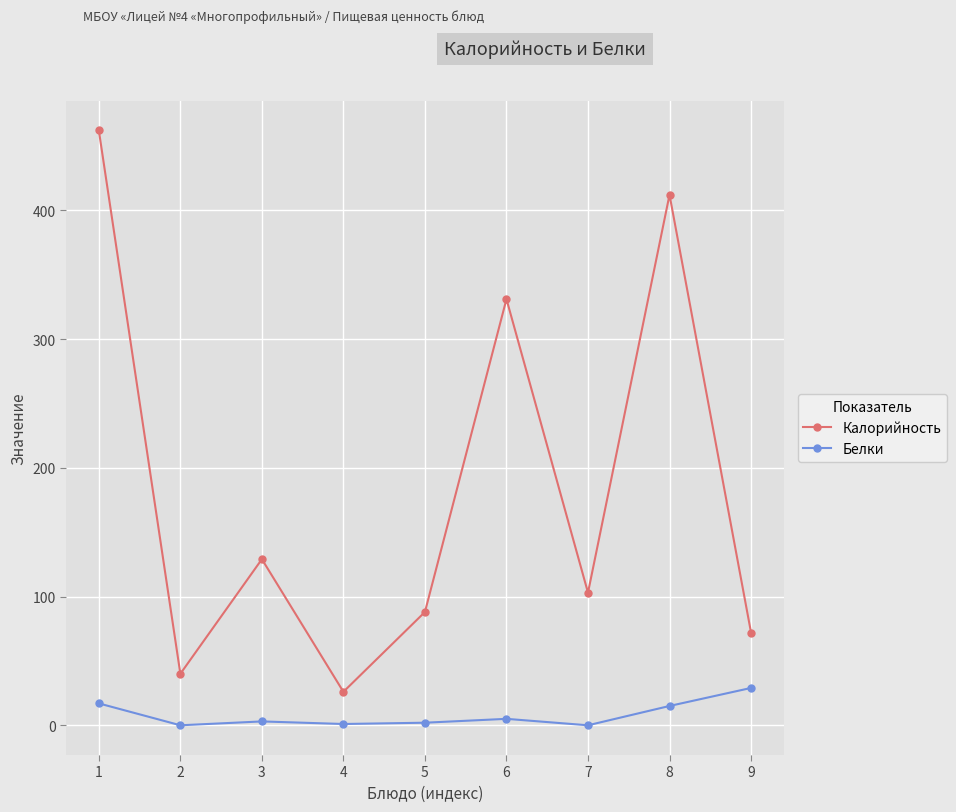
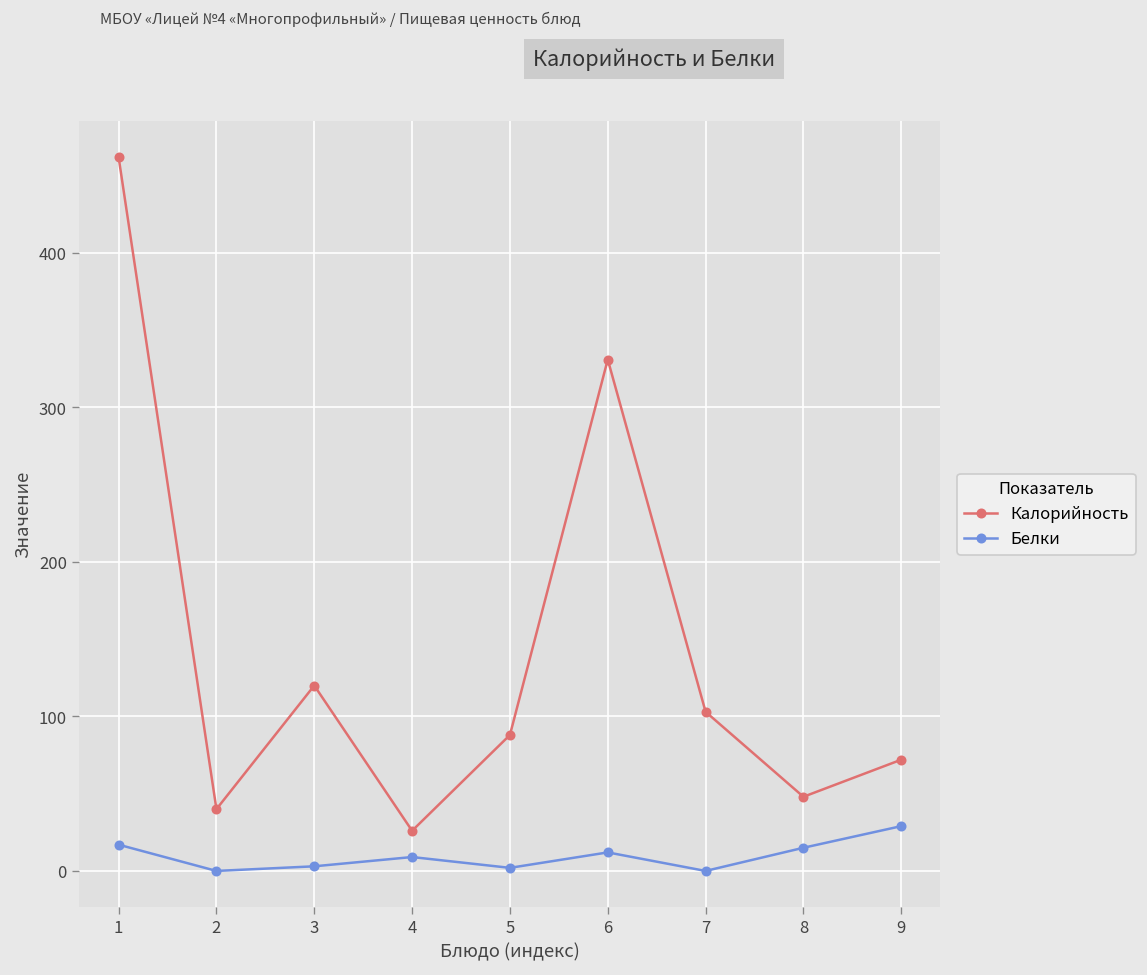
Калорийность, 3: 129 -> 120
Белки, 4: 1 -> 9
Белки, 6: 5 -> 12
Калорийность, 8: 412 -> 48
